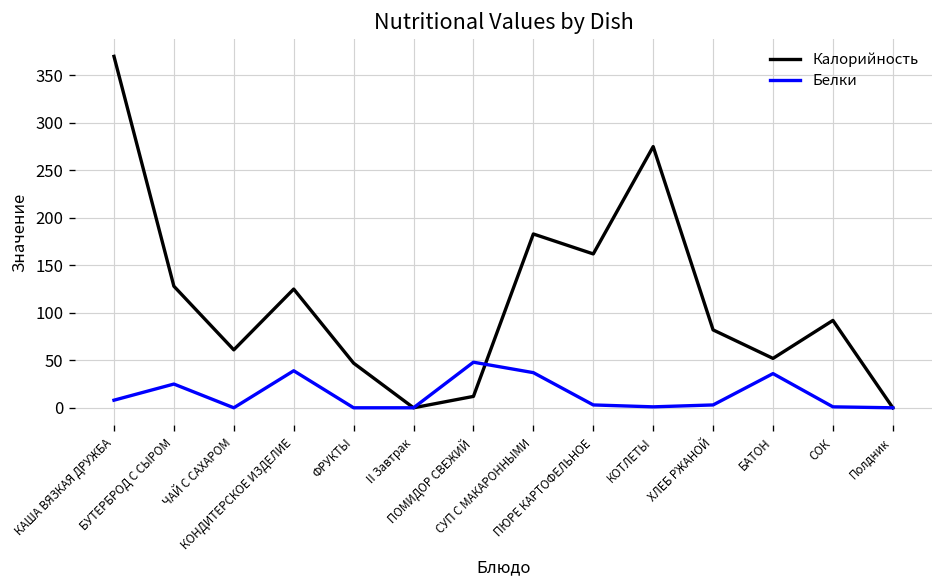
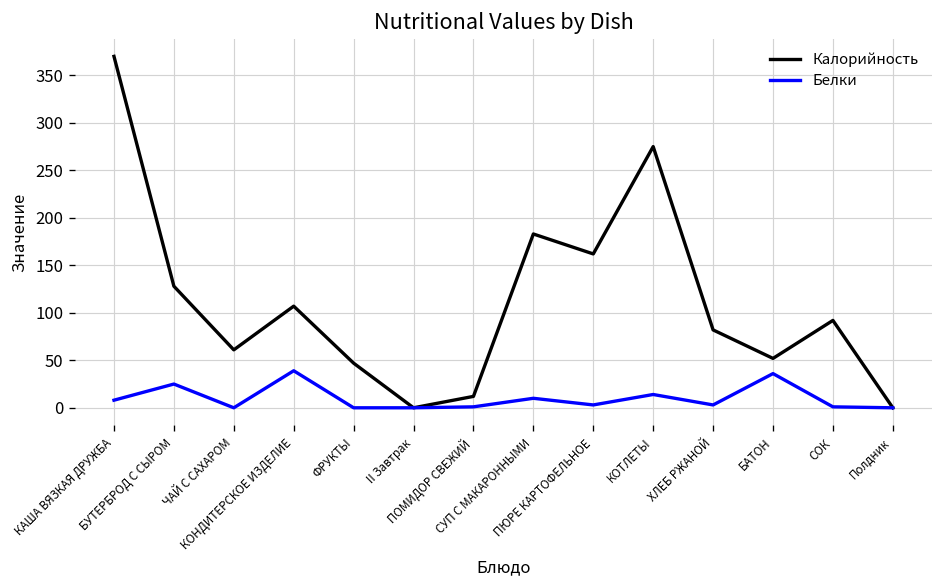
Калорийность, КОНДИТЕРСКОЕ ИЗДЕЛИЕ: 130 -> 110
Белки, ПОМИДОР СВЕЖИЙ: 50 -> 0
Белки, СУП С МАКАРОННЫМИ: 40 -> 10
Белки, КОТЛЕТЫ: 0 -> 10
